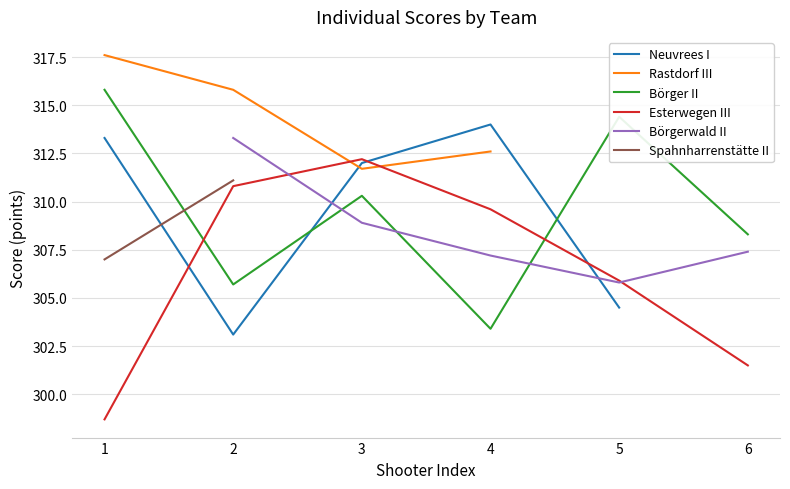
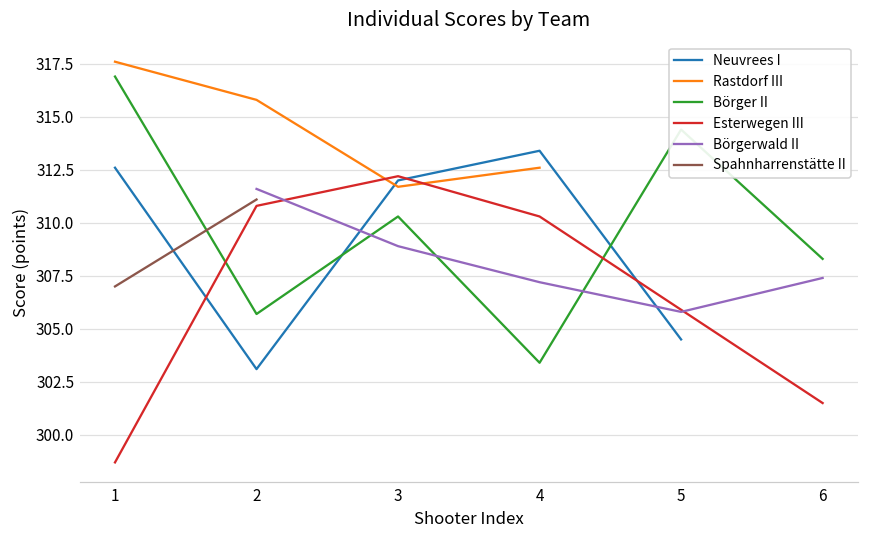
Neuvrees I, 1: 313.3 -> 312.6
Börger II, 1: 315.8 -> 316.9
Börgerwald II, 2: 313.3 -> 311.6
Neuvrees I, 4: 314.0 -> 313.4
Esterwegen III, 4: 309.6 -> 310.3
